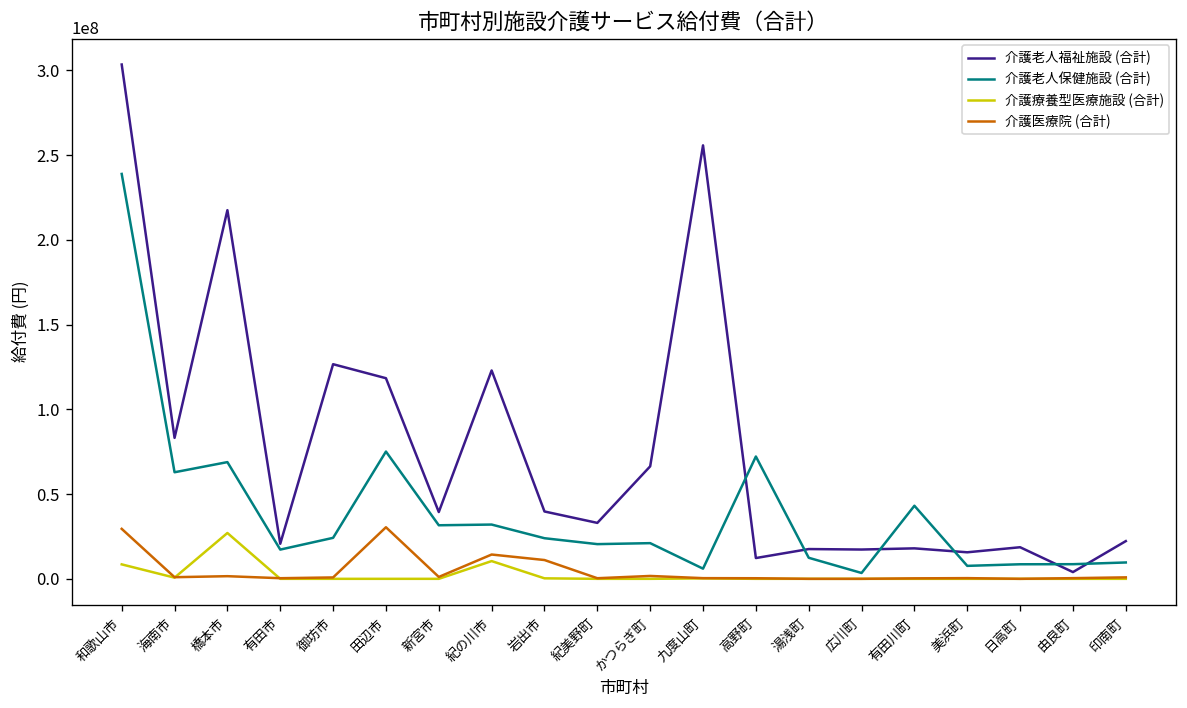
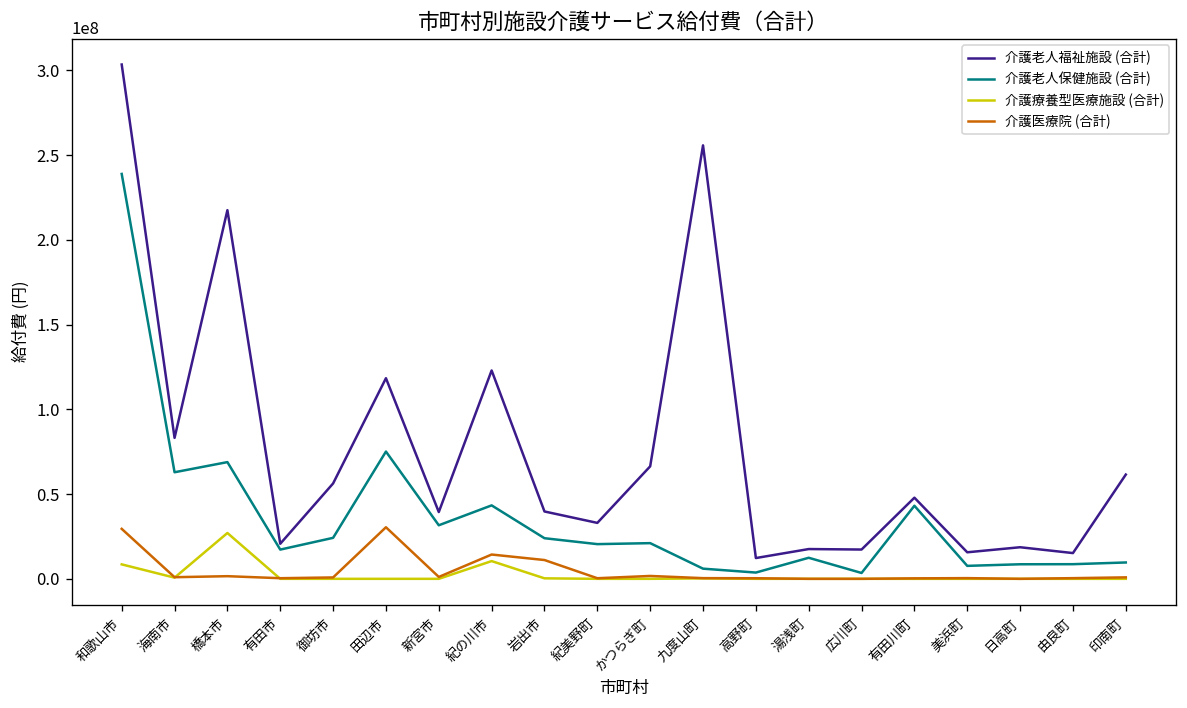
介護老人福祉施設 (合計), 御坊市: 127000000 -> 56000000
介護老人保健施設 (合計), 紀の川市: 32000000 -> 43000000
介護老人保健施設 (合計), 高野町: 72000000 -> 4000000
介護老人福祉施設 (合計), 有田川町: 18000000 -> 48000000
介護老人福祉施設 (合計), 由良町: 4000000 -> 15000000
介護老人福祉施設 (合計), 印南町: 22000000 -> 62000000
